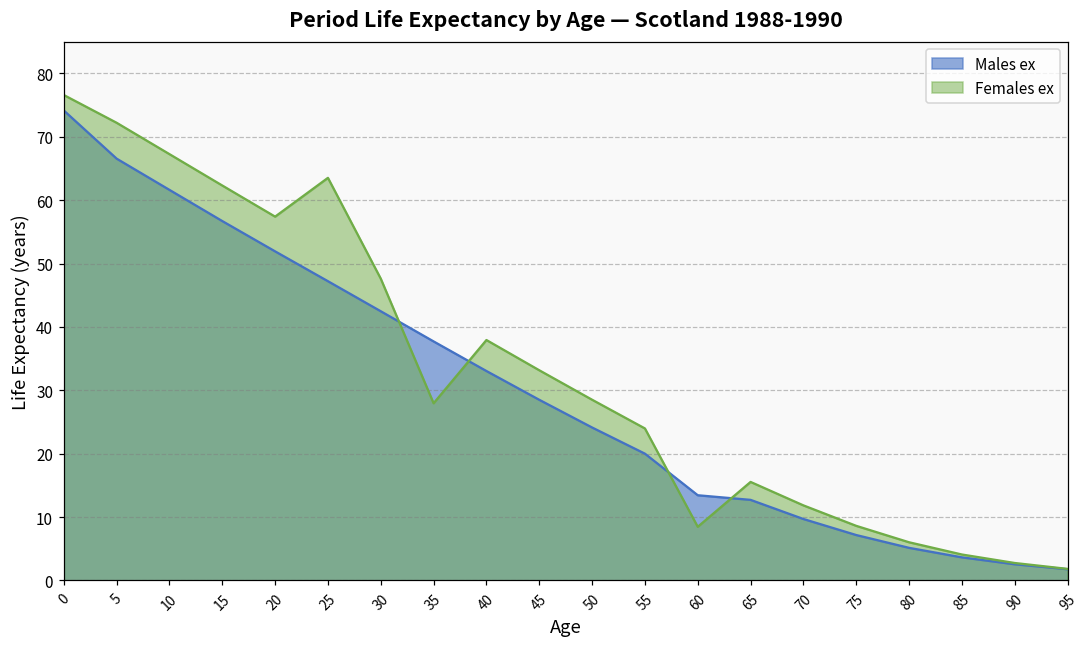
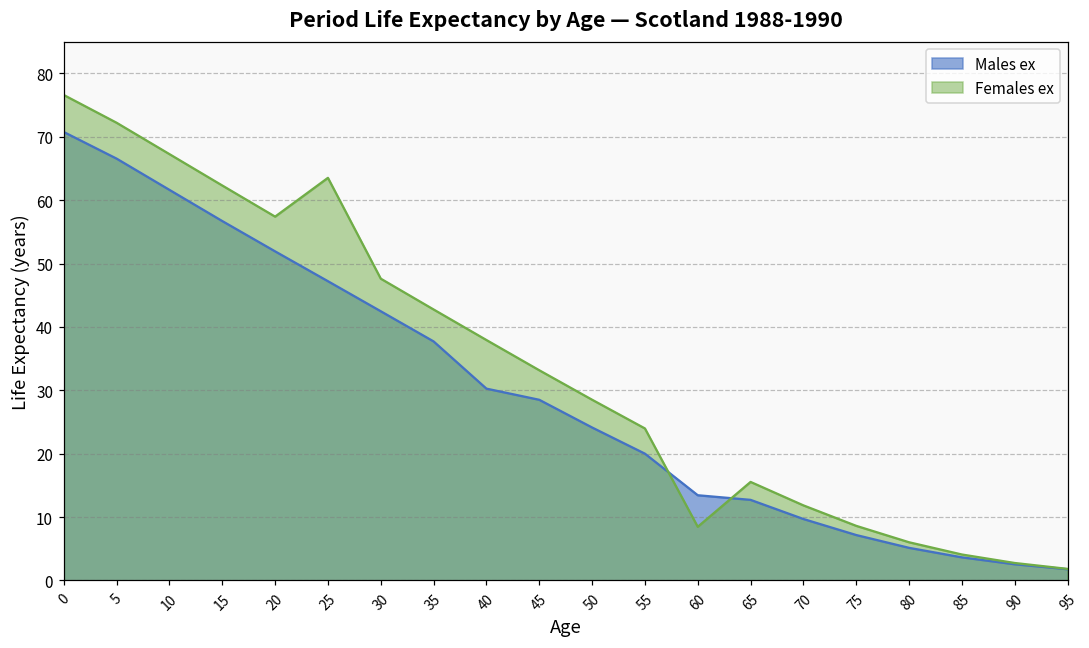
Males ex, 0: 74 -> 71
Females ex, 35: 28 -> 43
Males ex, 40: 33 -> 30
